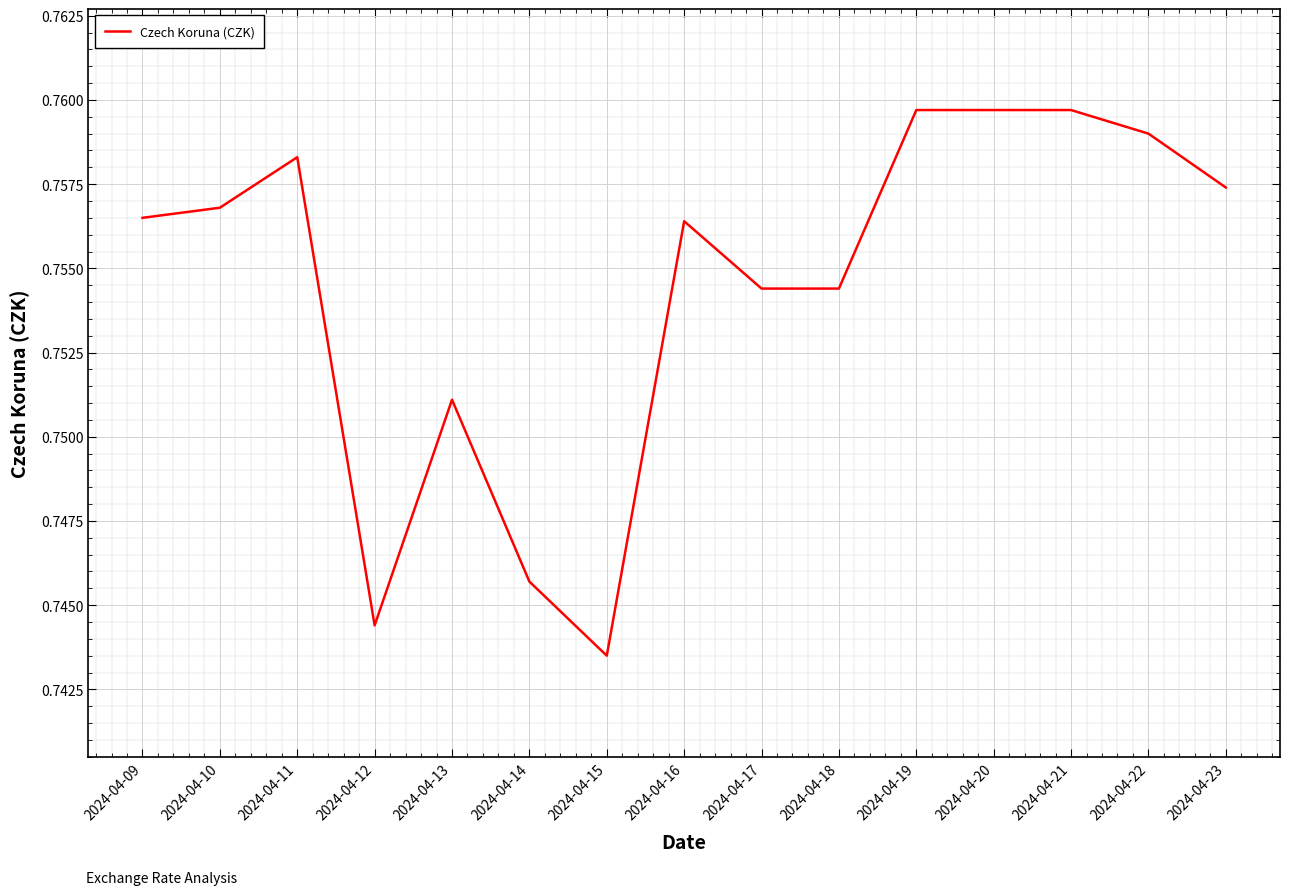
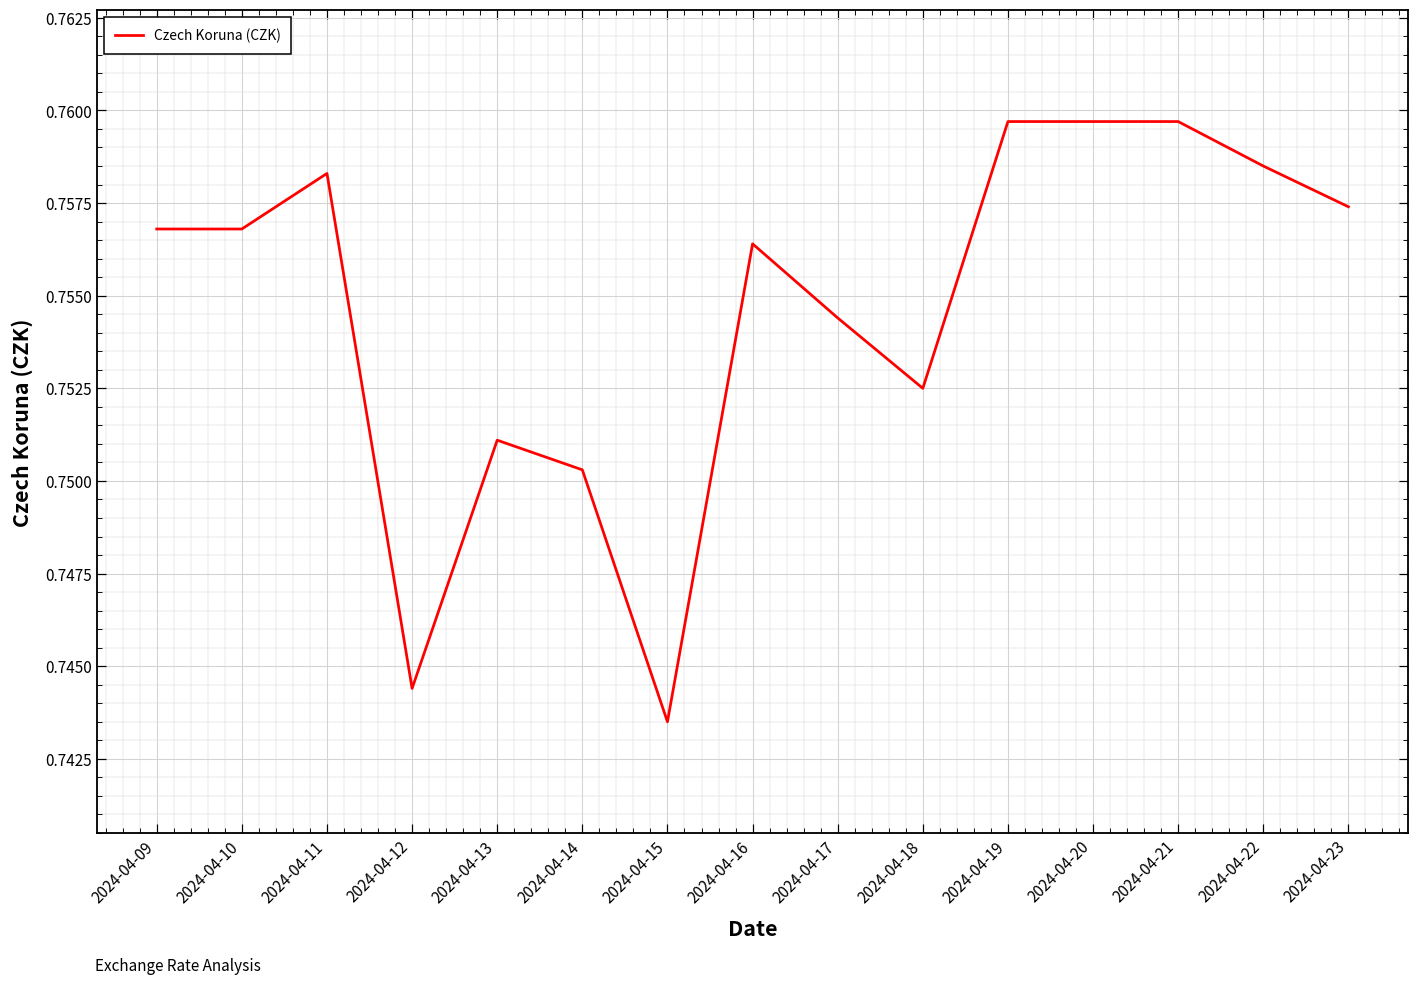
2024-04-09: 0.7565 -> 0.7568
2024-04-14: 0.7457 -> 0.7503
2024-04-18: 0.7544 -> 0.7525
2024-04-22: 0.7590 -> 0.7585
